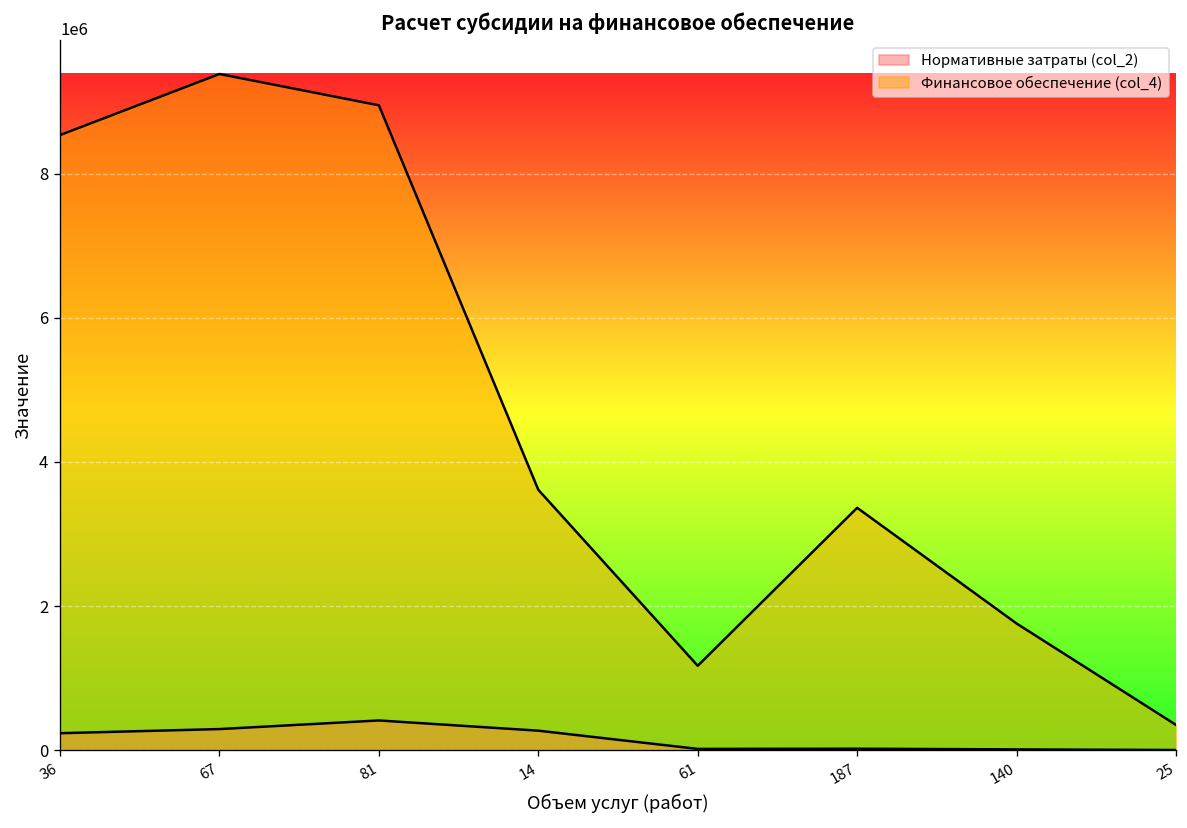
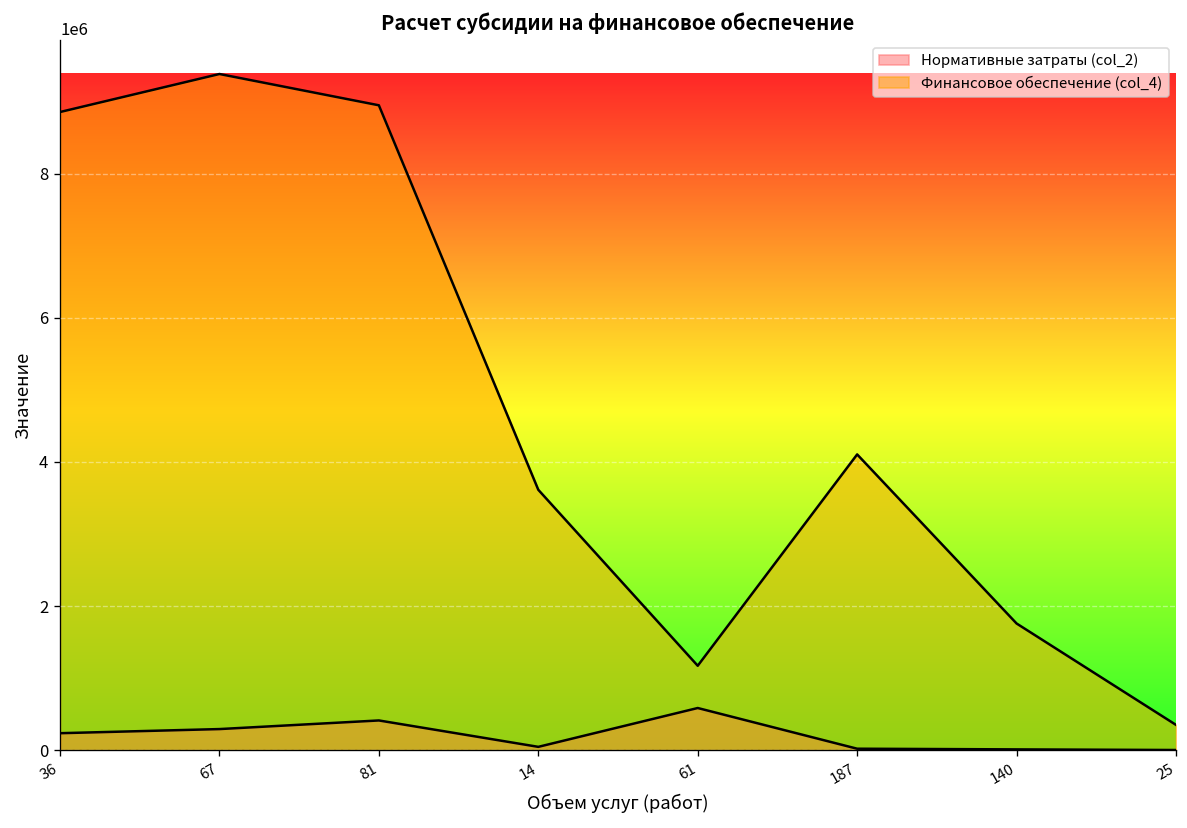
Финансовое обеспечение (col_4), 36: 8500000 -> 8900000
Нормативные затраты (col_2), 14: 300000 -> 0
Нормативные затраты (col_2), 61: 0 -> 600000
Финансовое обеспечение (col_4), 187: 3400000 -> 4100000
